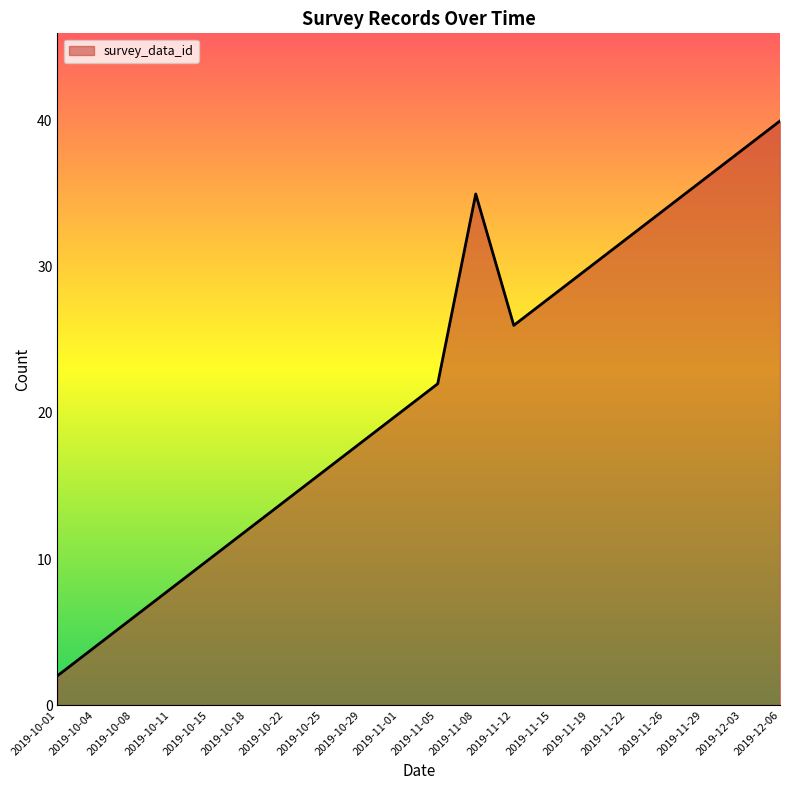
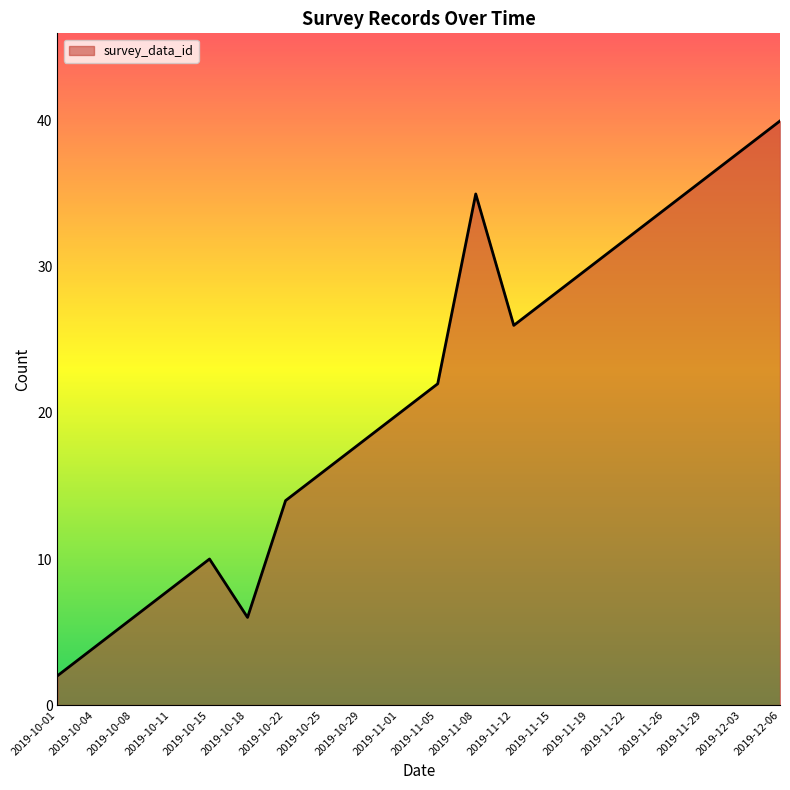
2019-10-18: 12 -> 6
